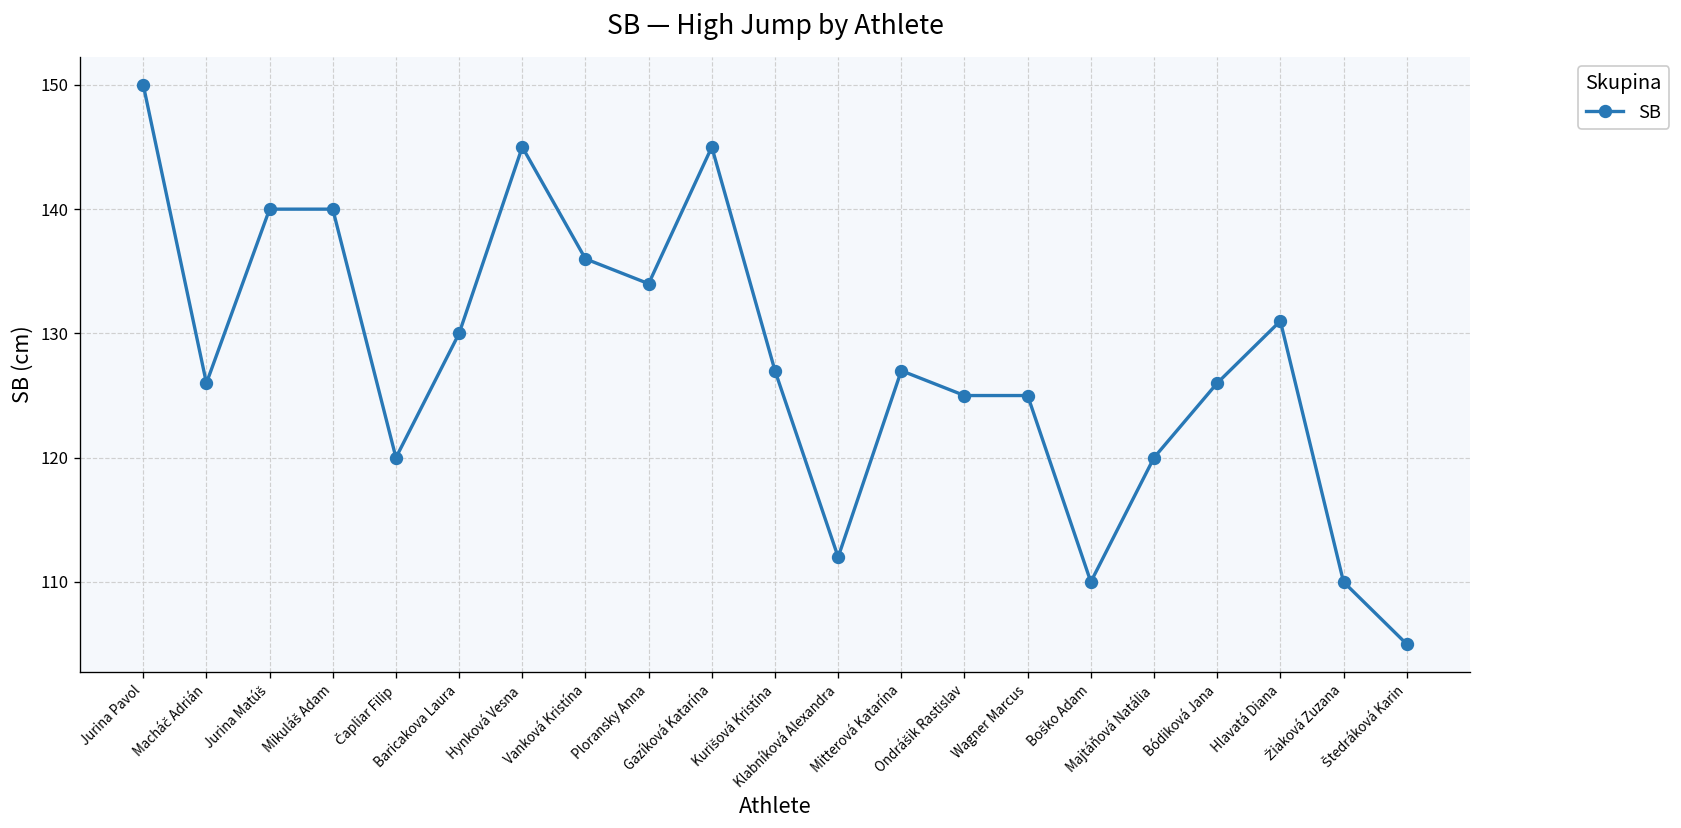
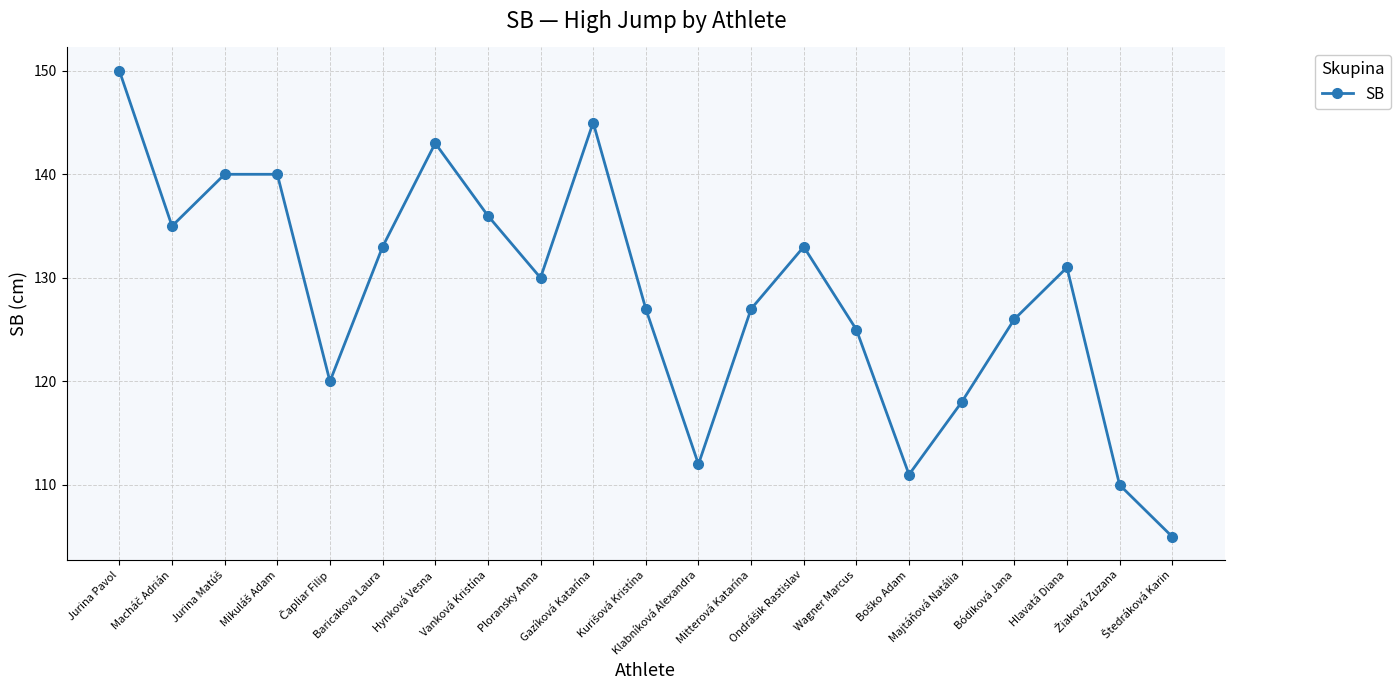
Macháč Adrián: 126 -> 135
Baricakova Laura: 130 -> 133
Hynková Vesna: 145 -> 143
Ploransky Anna: 134 -> 130
Ondrášik Rastislav: 125 -> 133
Boško Adam: 110 -> 111
Majtáňová Natália: 120 -> 118
